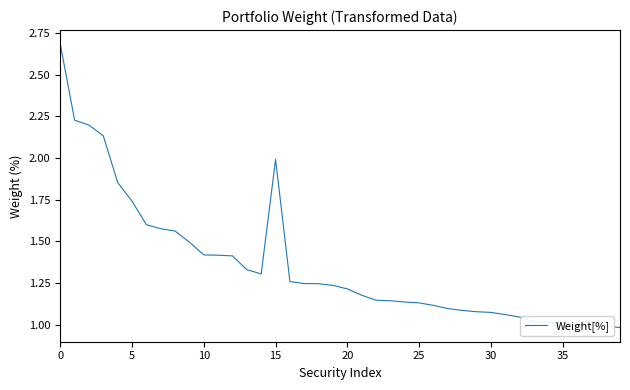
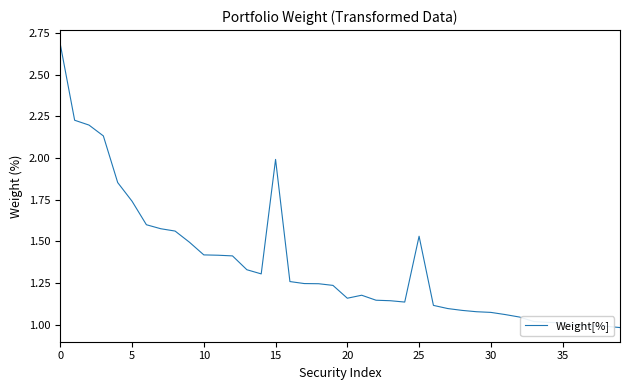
20: 1.21 -> 1.16
25: 1.13 -> 1.53
